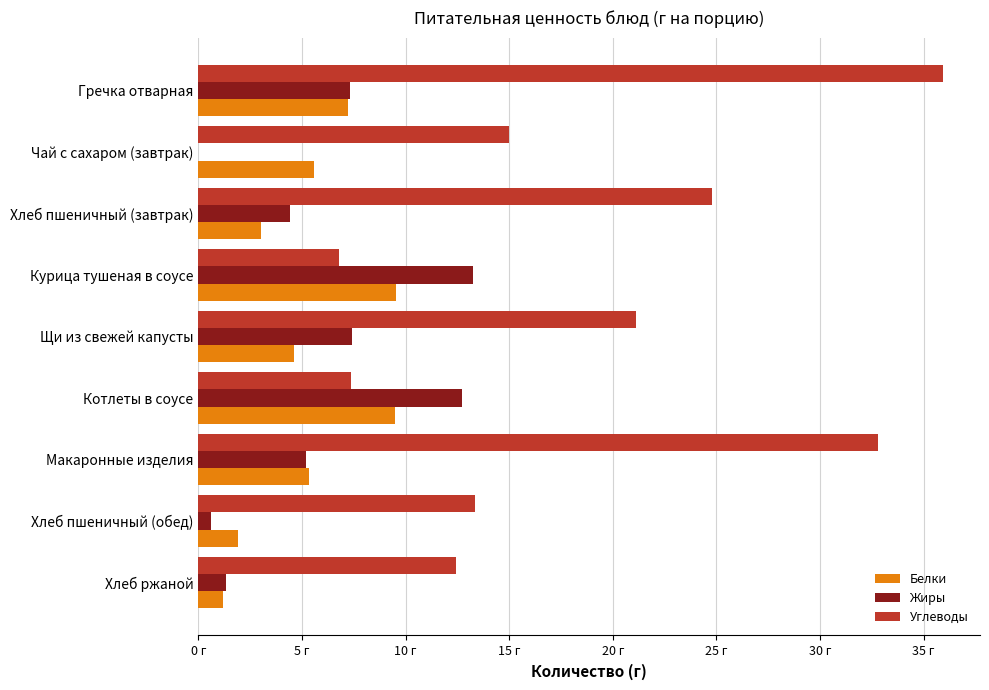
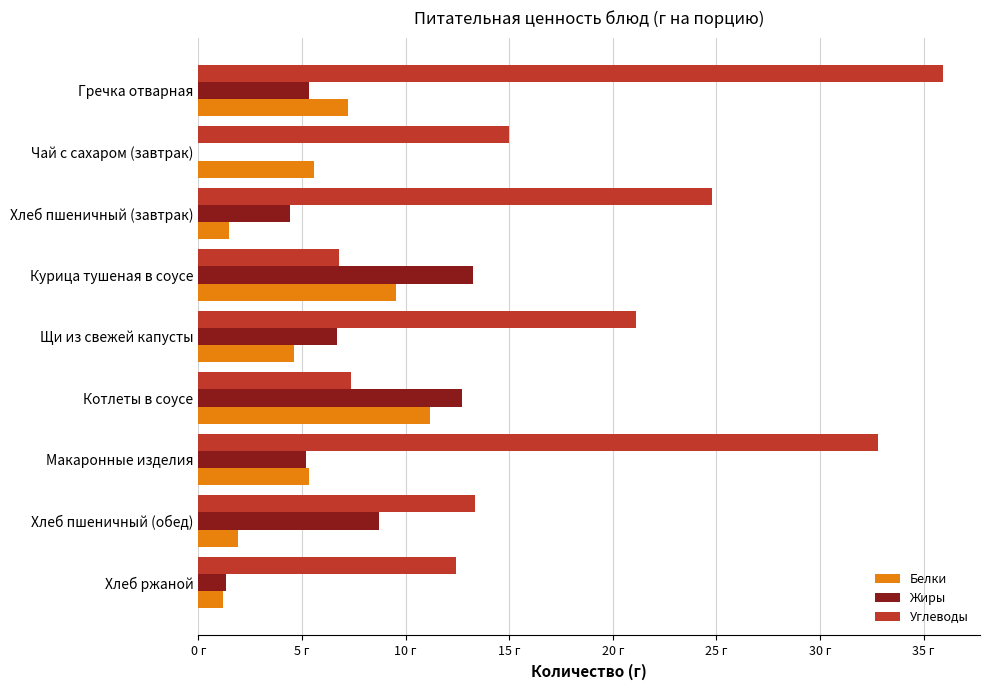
Жиры, Гречка отварная: 7.3 г -> 5.4 г
Белки, Хлеб пшеничный (завтрак): 3.0 г -> 1.5 г
Жиры, Щи из свежей капусты: 7.4 г -> 6.7 г
Белки, Котлеты в соусе: 9.5 г -> 11.2 г
Жиры, Хлеб пшеничный (обед): 0.6 г -> 8.7 г
